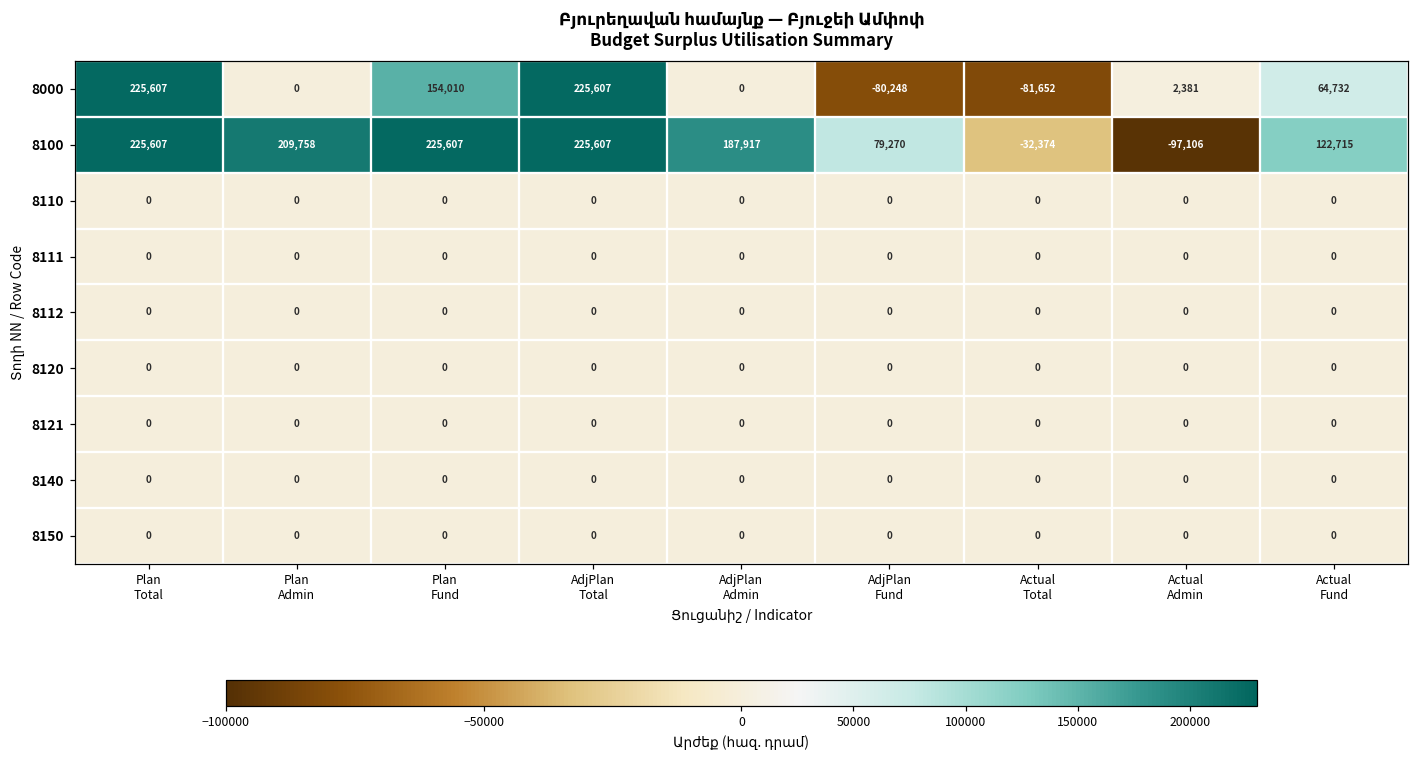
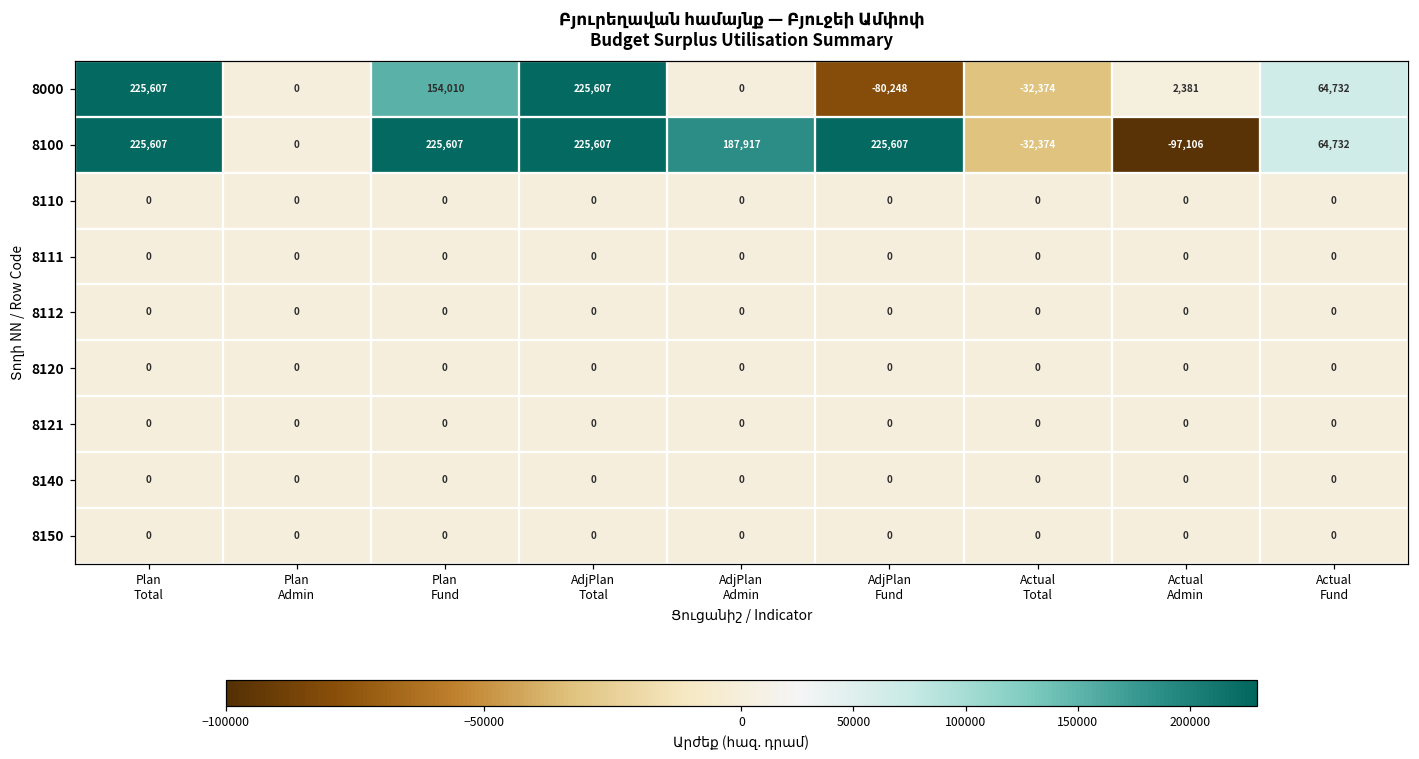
8000, Actual Total: -81,652 -> -32,374
8100, Plan Admin: 209,758 -> 0
8100, AdjPlan Fund: 79,270 -> 225,607
8100, Actual Fund: 122,715 -> 64,732
